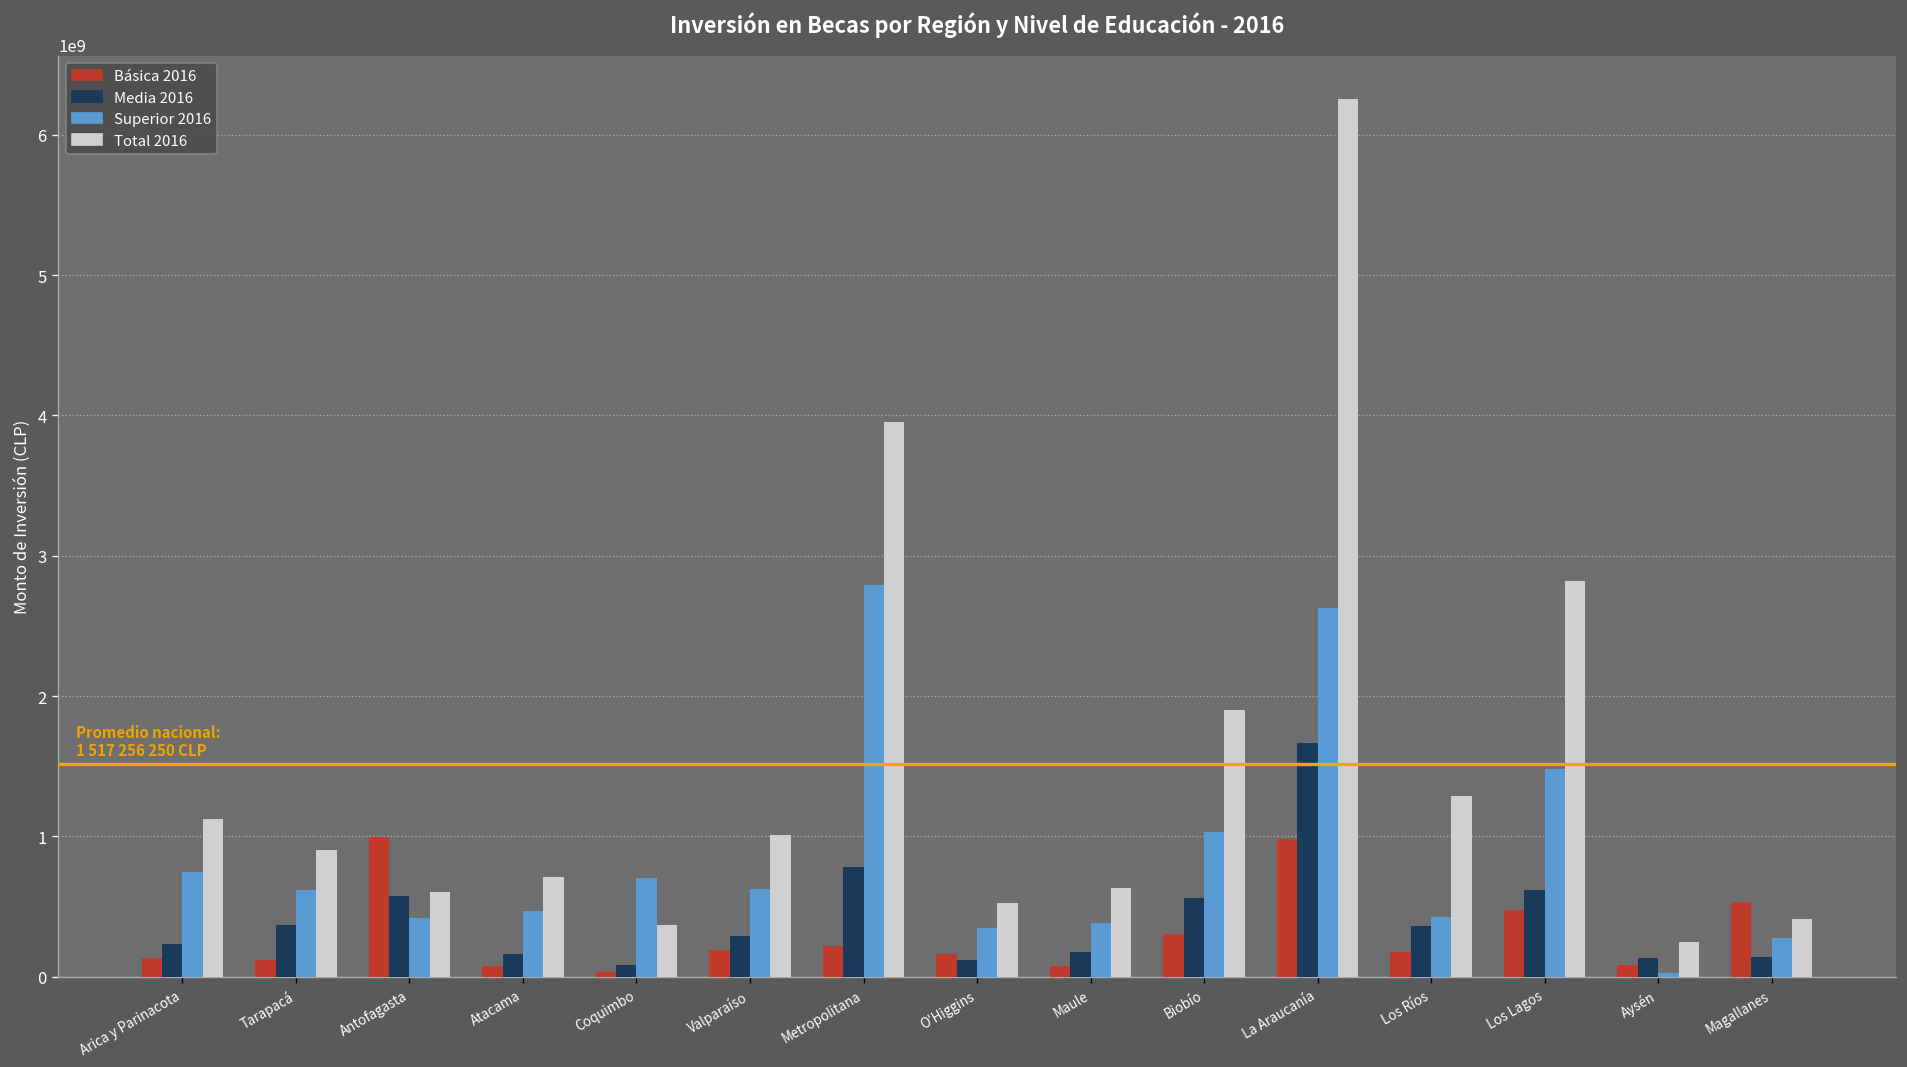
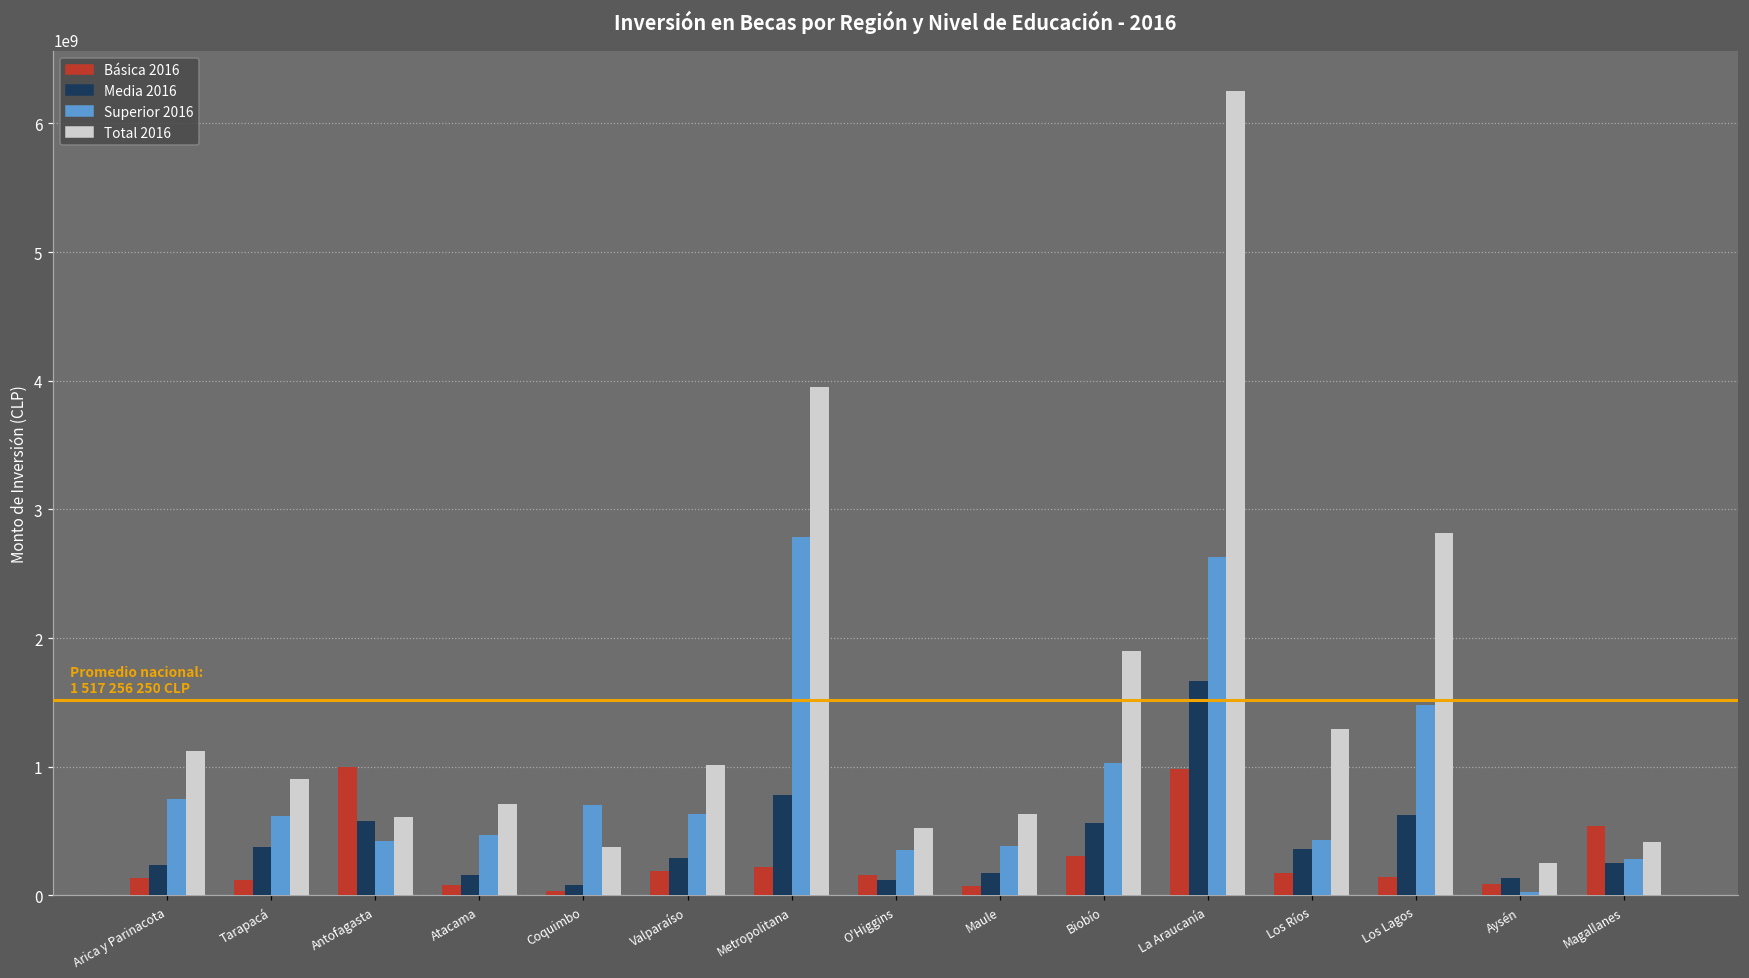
Básica 2016, Los Lagos: 470000000 -> 140000000
Media 2016, Magallanes: 140000000 -> 250000000
